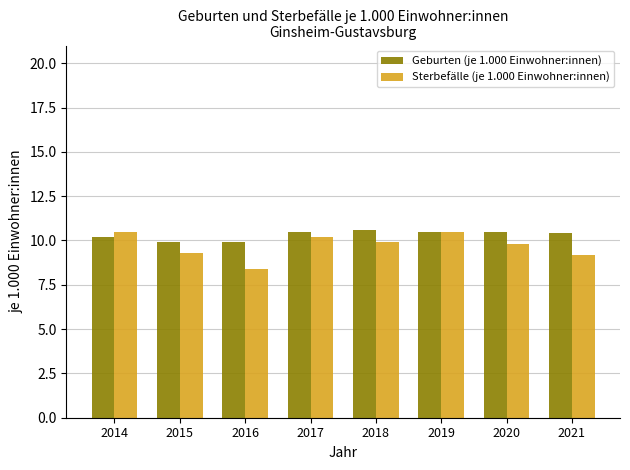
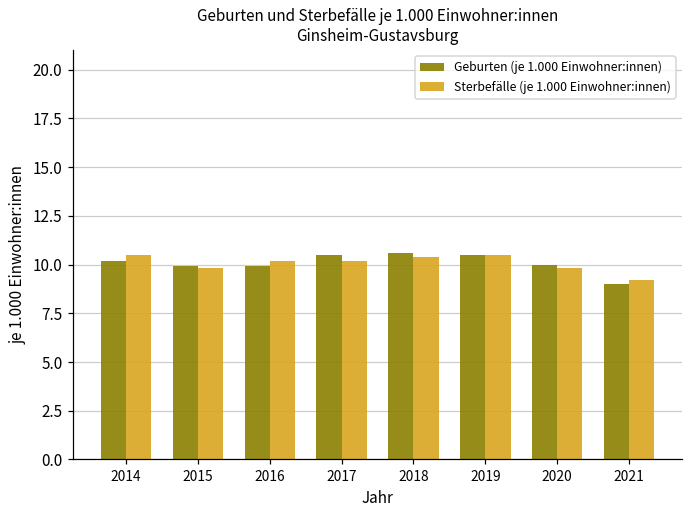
Sterbefälle (je 1.000 Einwohner:innen), 2015: 9.3 -> 9.8
Sterbefälle (je 1.000 Einwohner:innen), 2016: 8.4 -> 10.2
Sterbefälle (je 1.000 Einwohner:innen), 2018: 9.9 -> 10.4
Geburten (je 1.000 Einwohner:innen), 2020: 10.5 -> 10.0
Geburten (je 1.000 Einwohner:innen), 2021: 10.4 -> 9.0
